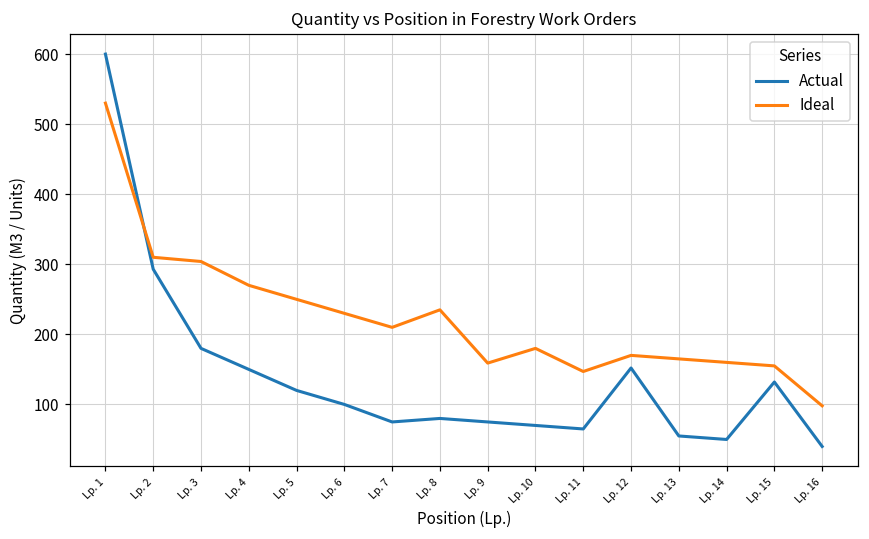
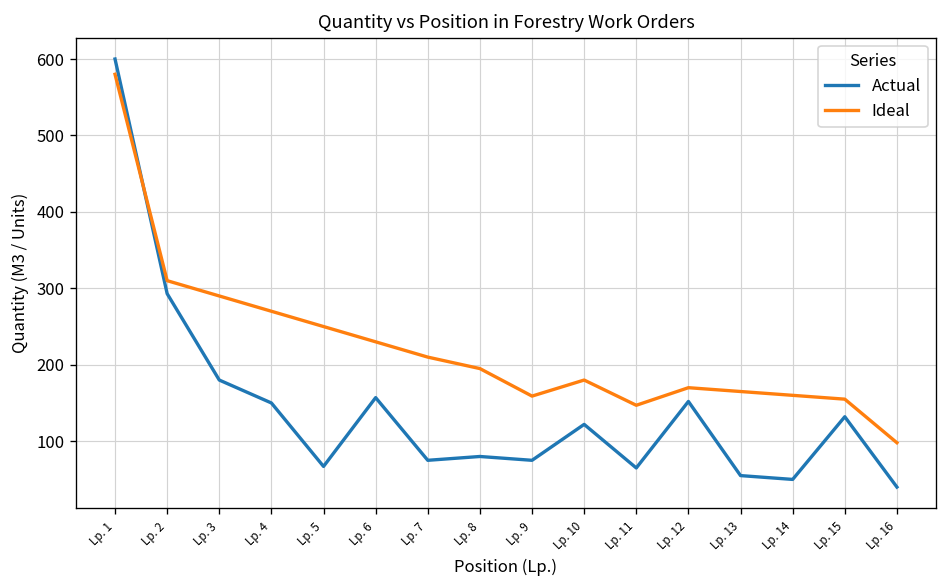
Ideal, Lp. 1: 530 -> 580
Ideal, Lp. 3: 300 -> 290
Actual, Lp. 5: 120 -> 70
Actual, Lp. 6: 100 -> 160
Ideal, Lp. 8: 240 -> 200
Actual, Lp. 10: 70 -> 120
